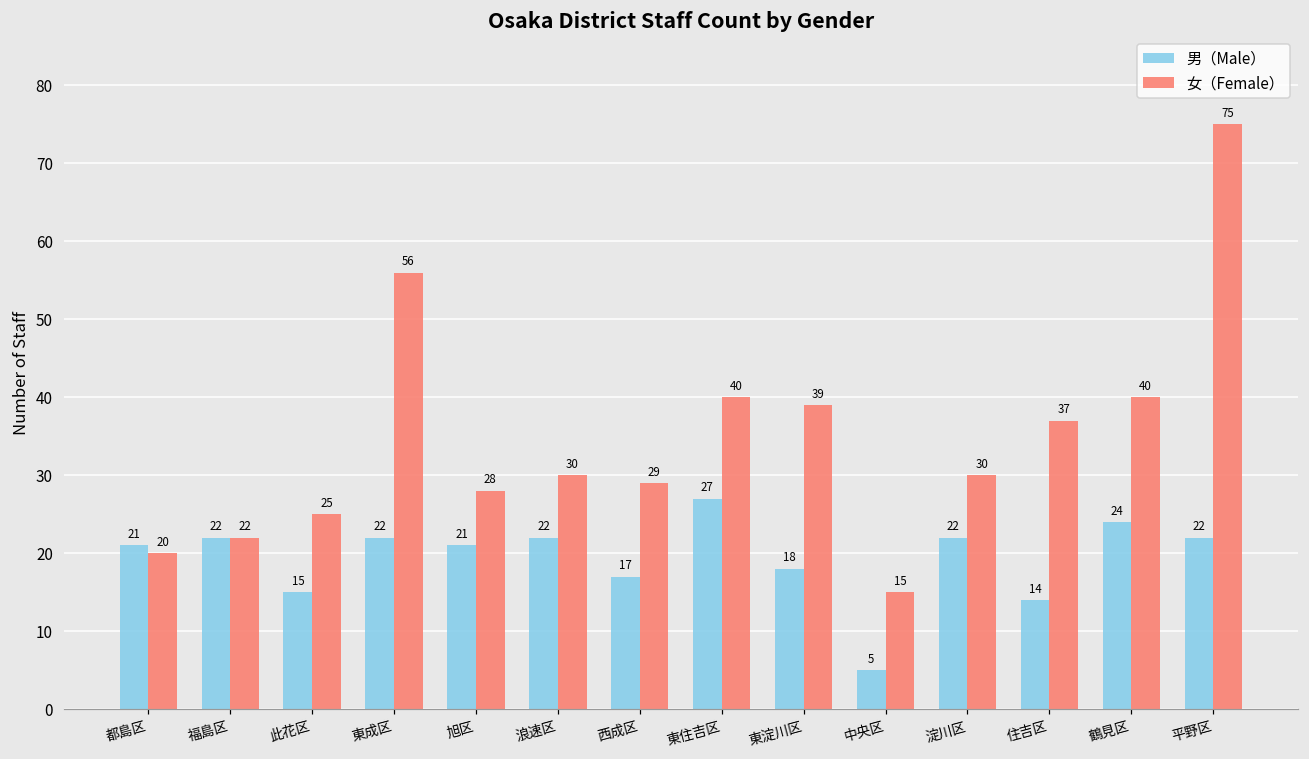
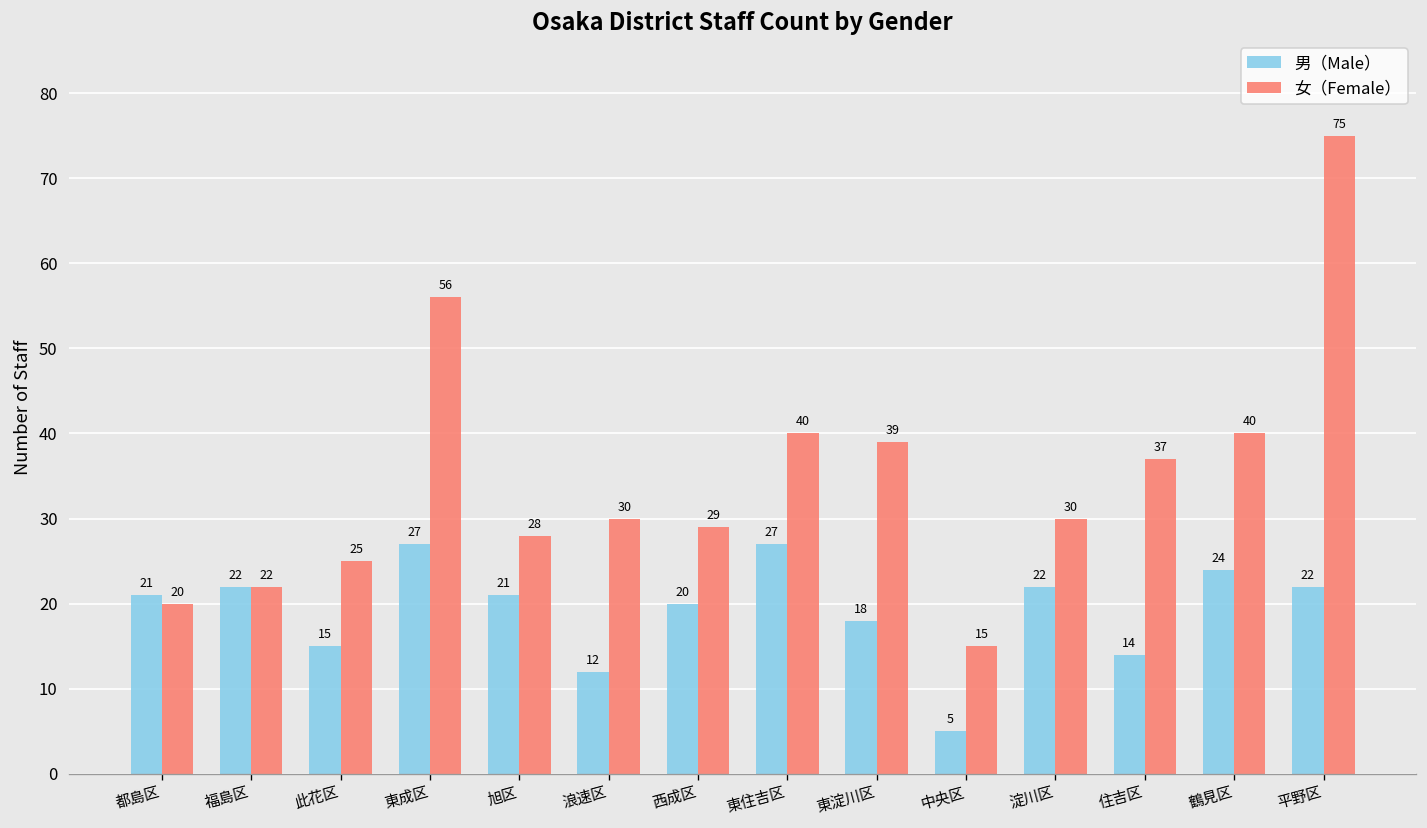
男（Male）, 東成区: 22 -> 27
男（Male）, 浪速区: 22 -> 12
男（Male）, 西成区: 17 -> 20
